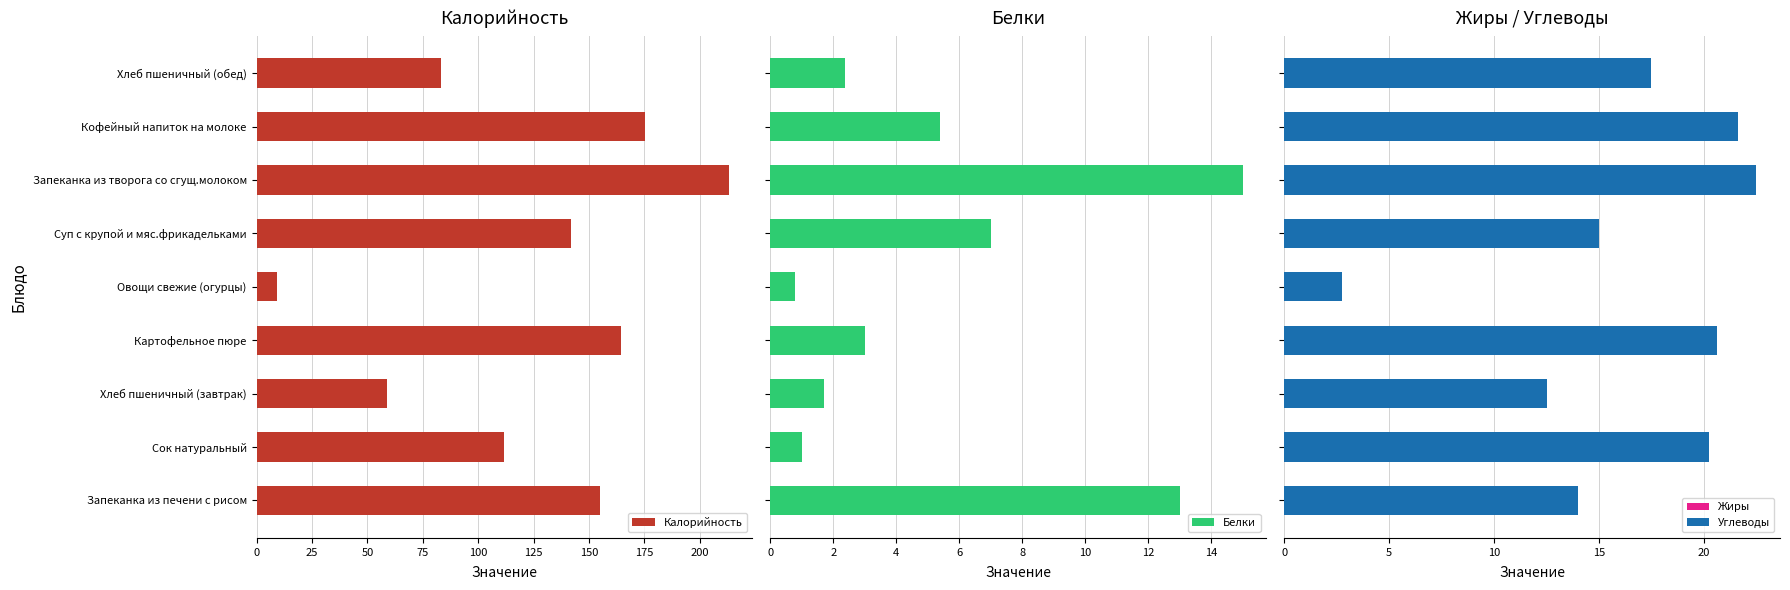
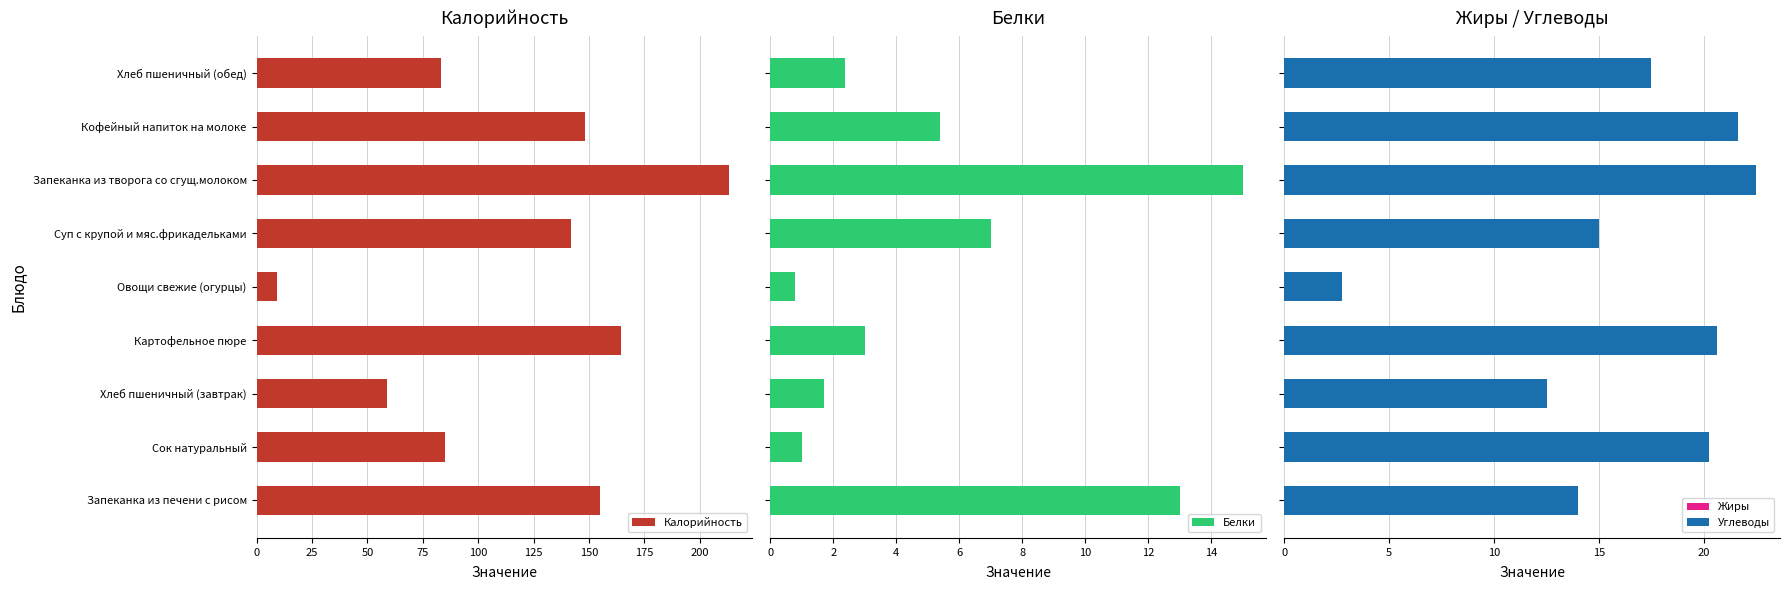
Калорийность, Кофейный напиток на молоке: 175 -> 148
Калорийность, Сок натуральный: 112 -> 85
